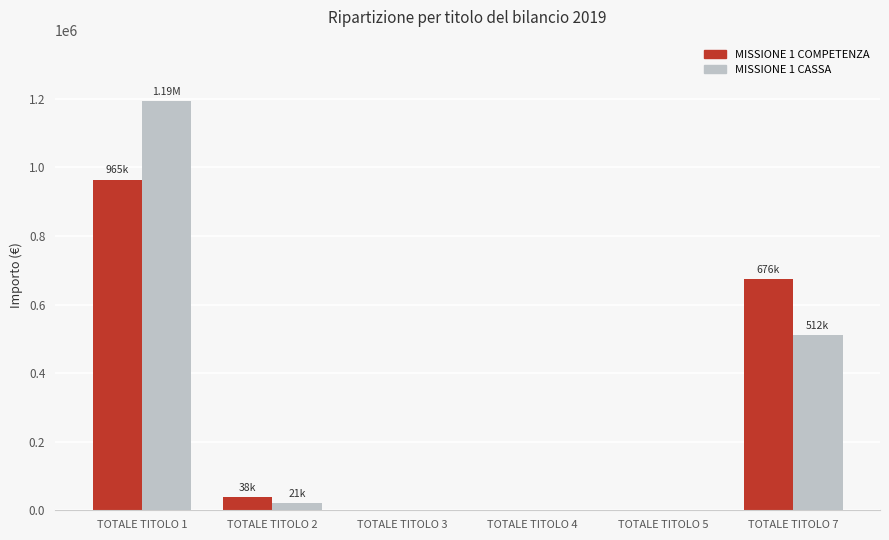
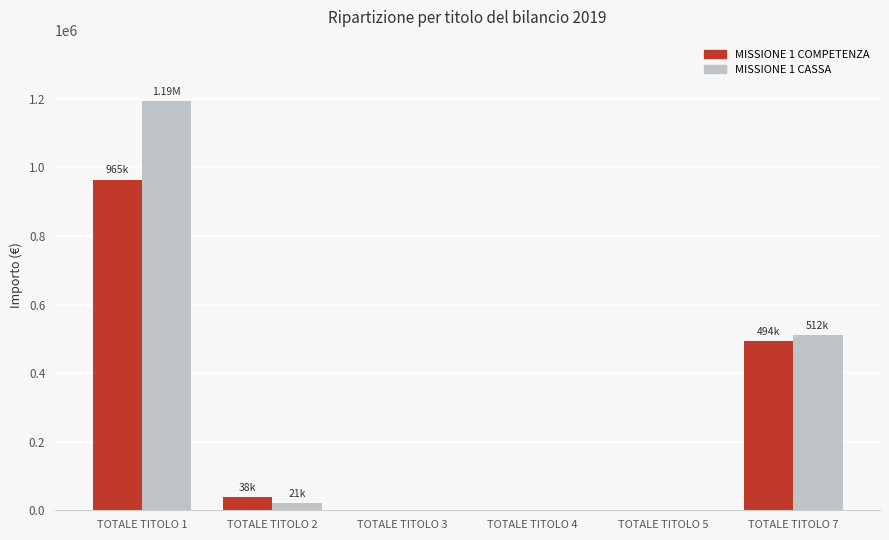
MISSIONE 1 COMPETENZA, TOTALE TITOLO 7: 676k -> 494k
